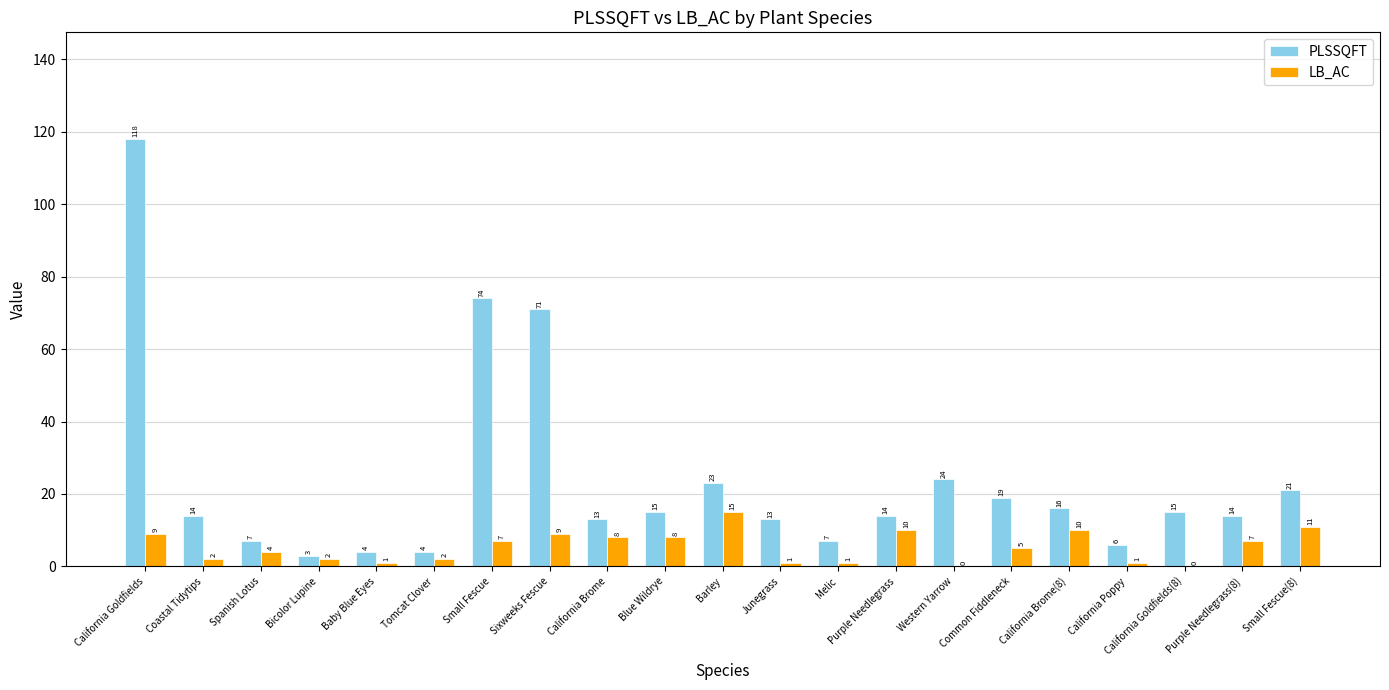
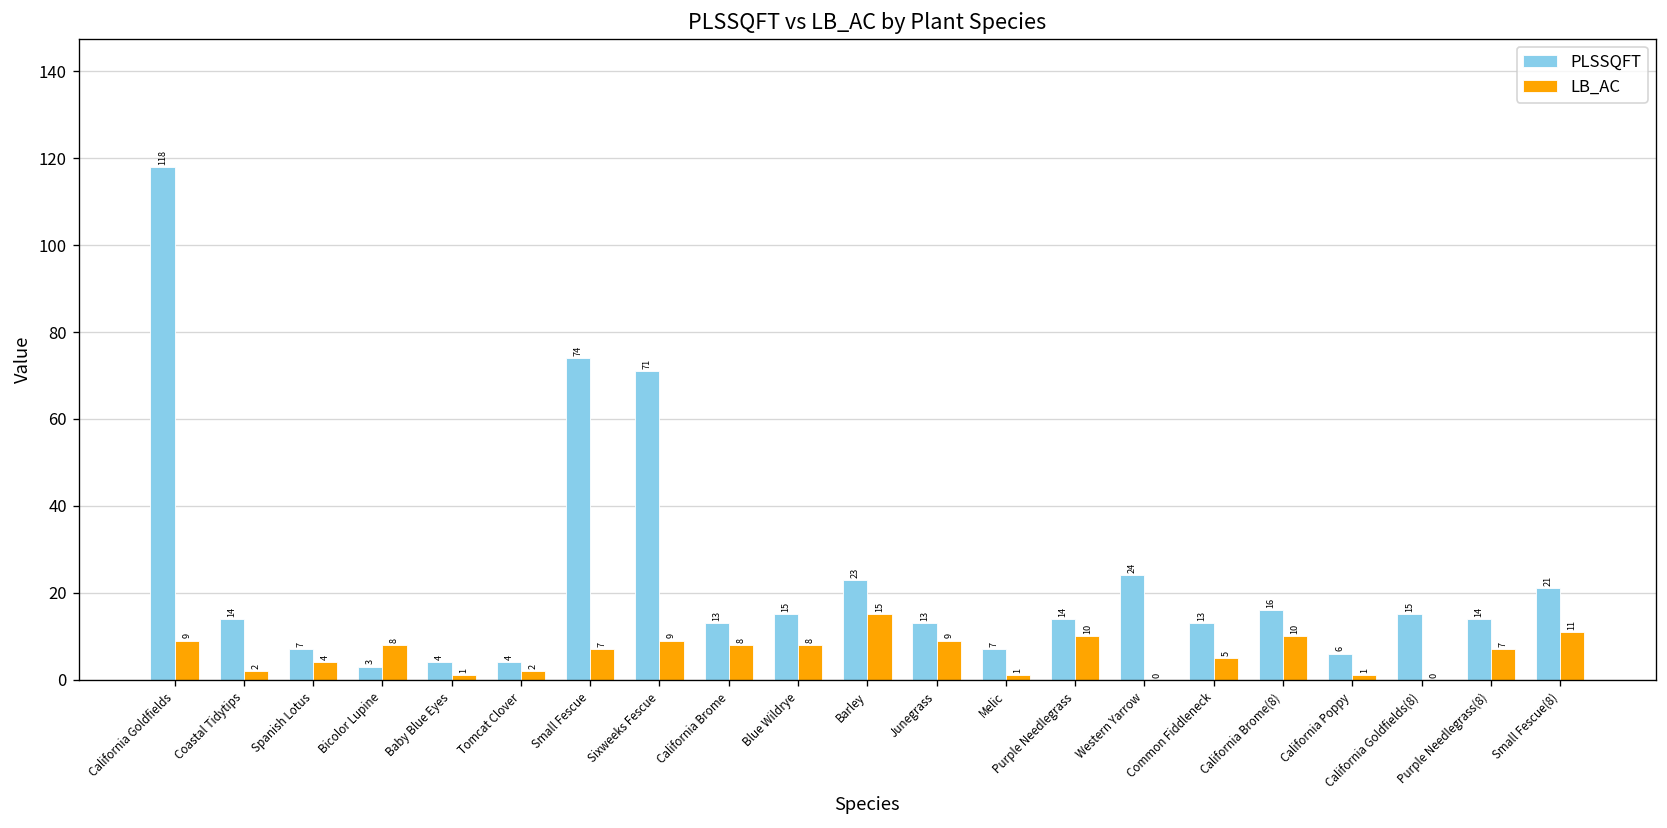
LB_AC, Bicolor Lupine: 2 -> 8
LB_AC, Junegrass: 1 -> 9
PLSSQFT, Common Fiddleneck: 19 -> 13
